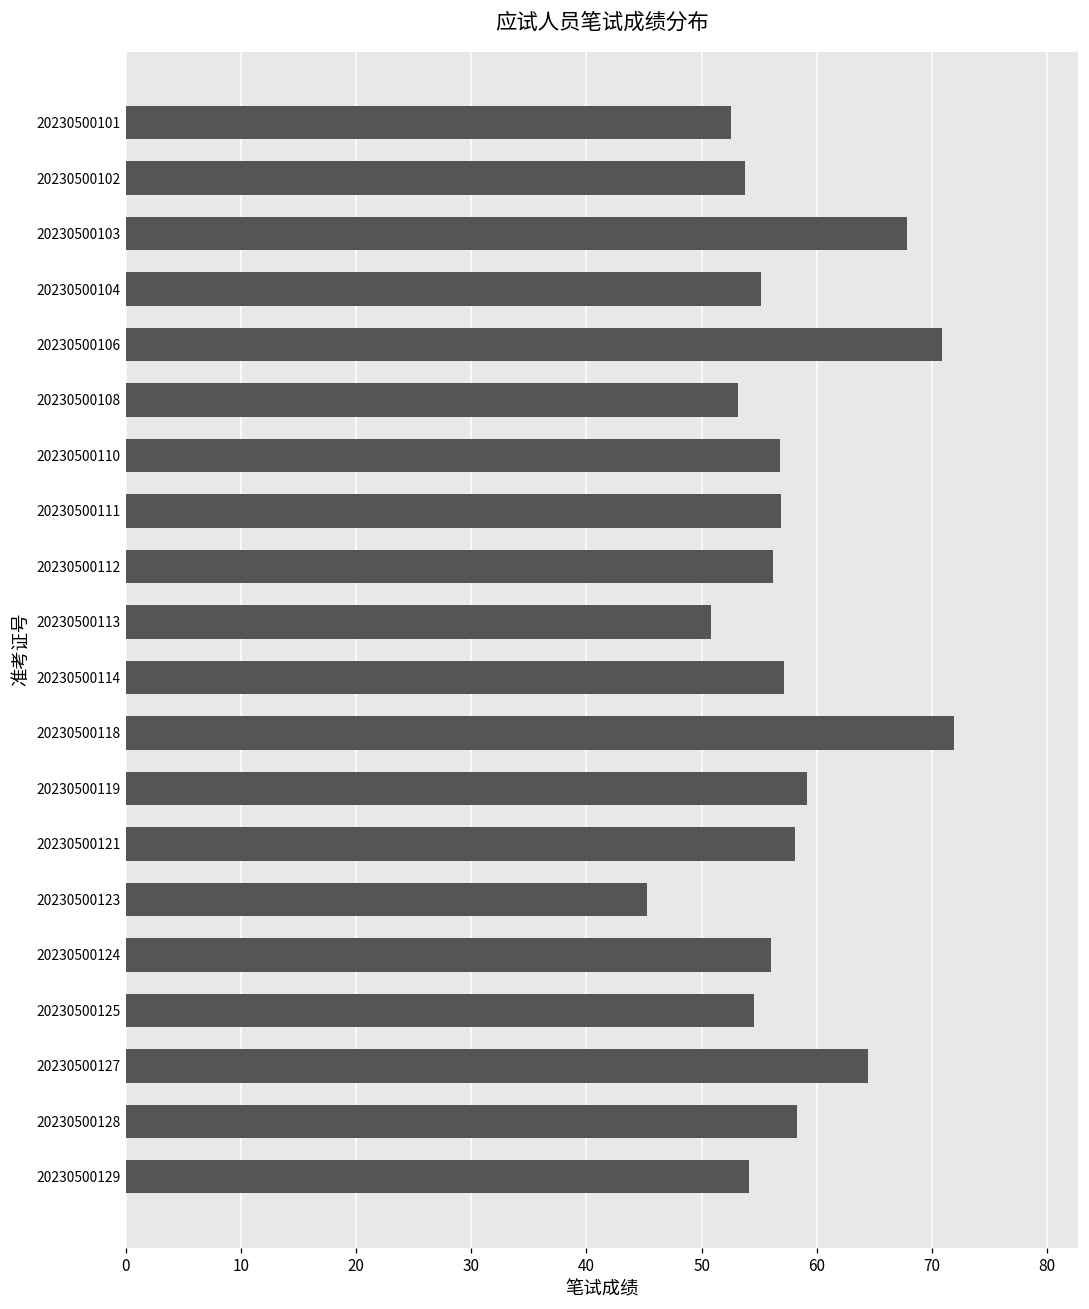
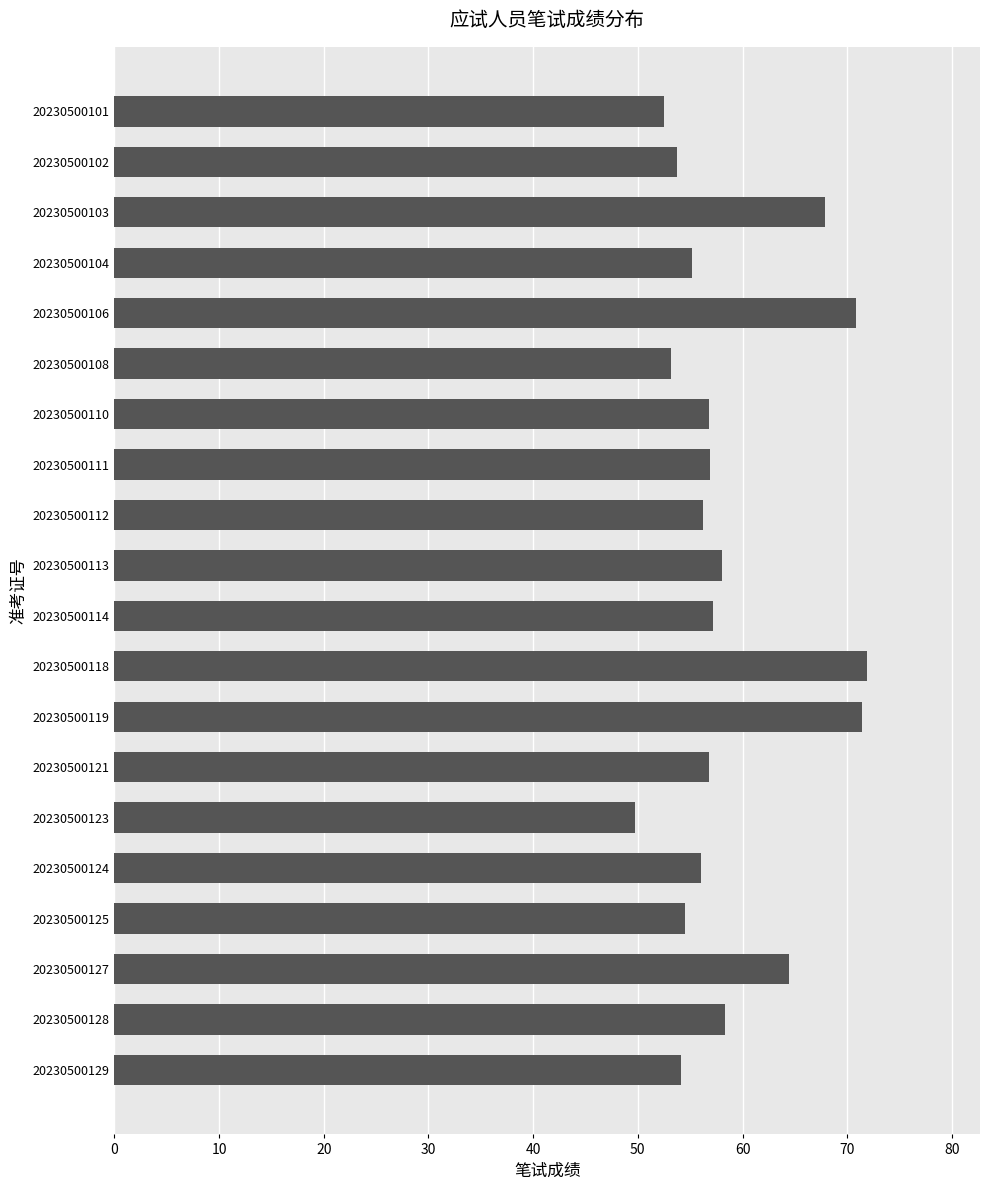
20230500113: 50.8 -> 58.0
20230500119: 59.2 -> 71.4
20230500121: 58.1 -> 56.8
20230500123: 45.3 -> 49.8
